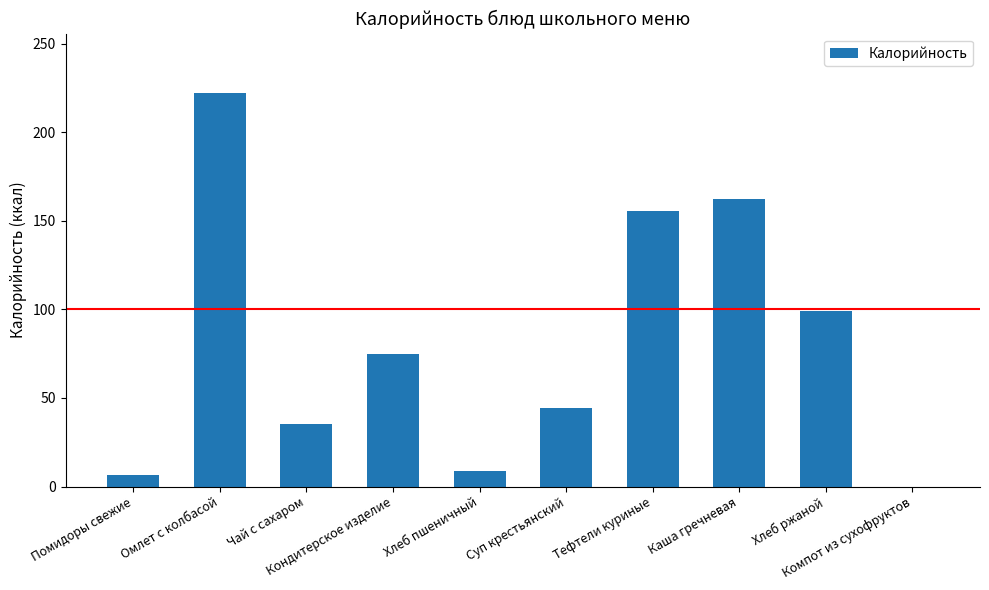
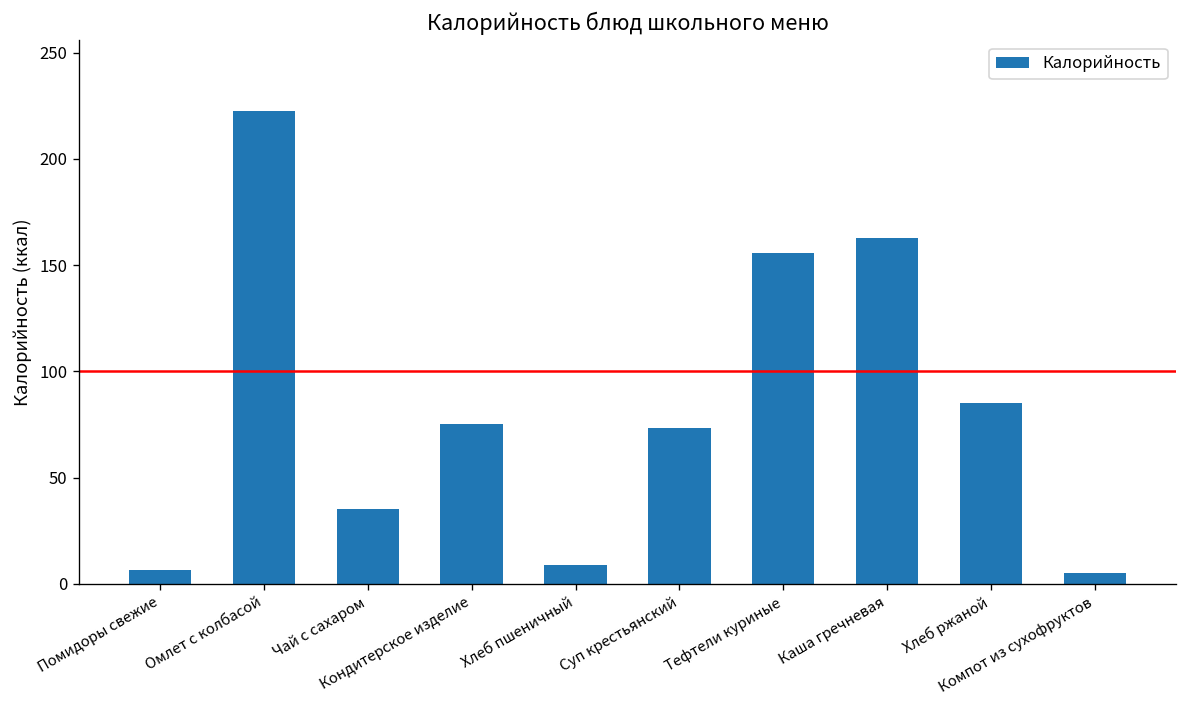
Суп крестьянский: 45 -> 74
Хлеб ржаной: 99 -> 85
Компот из сухофруктов: 0 -> 5
